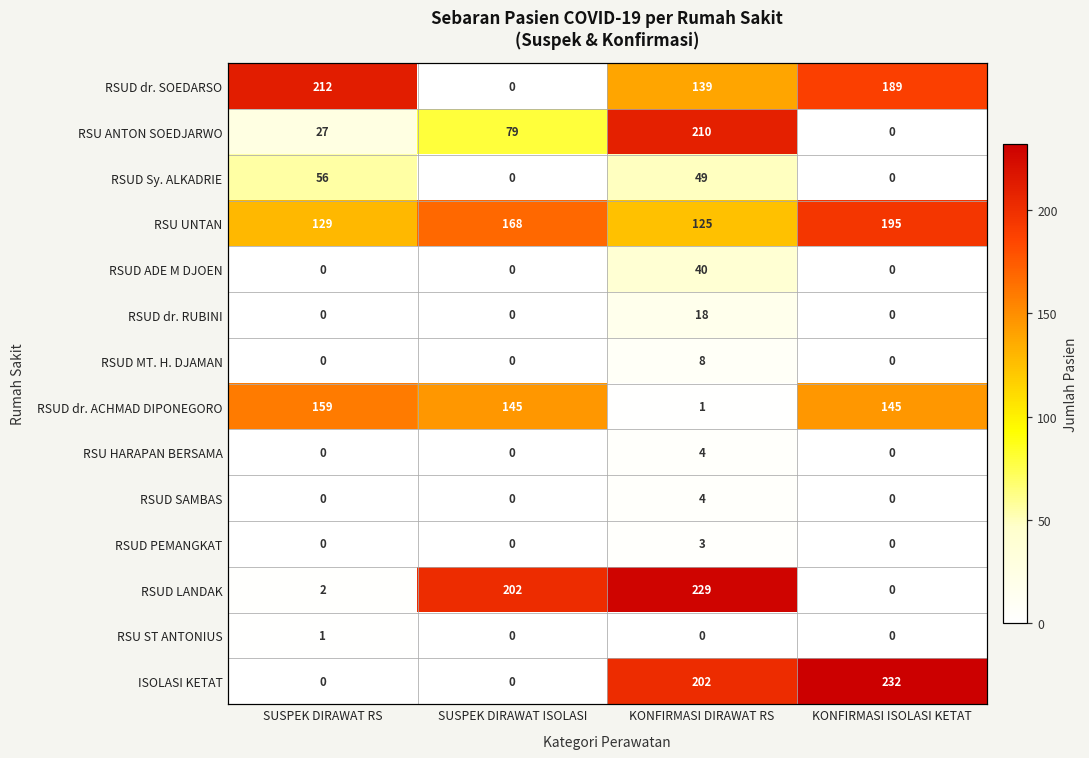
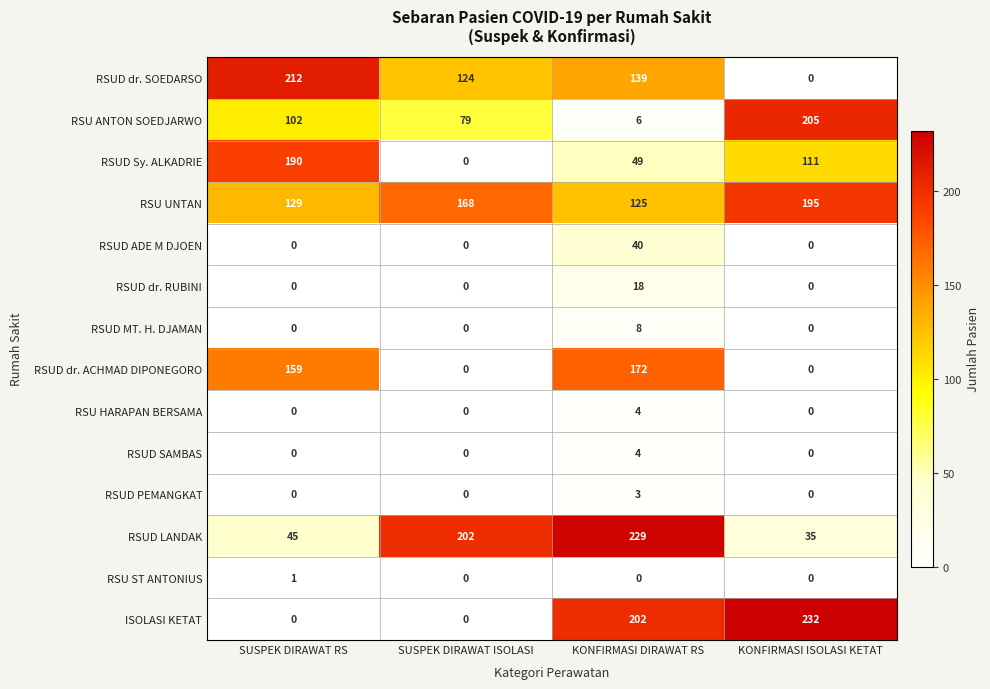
RSUD dr. SOEDARSO, SUSPEK DIRAWAT ISOLASI: 0 -> 124
RSUD dr. SOEDARSO, KONFIRMASI ISOLASI KETAT: 189 -> 0
RSU ANTON SOEDJARWO, SUSPEK DIRAWAT RS: 27 -> 102
RSU ANTON SOEDJARWO, KONFIRMASI DIRAWAT RS: 210 -> 6
RSU ANTON SOEDJARWO, KONFIRMASI ISOLASI KETAT: 0 -> 205
RSUD Sy. ALKADRIE, SUSPEK DIRAWAT RS: 56 -> 190
RSUD Sy. ALKADRIE, KONFIRMASI ISOLASI KETAT: 0 -> 111
RSUD dr. ACHMAD DIPONEGORO, SUSPEK DIRAWAT ISOLASI: 145 -> 0
RSUD dr. ACHMAD DIPONEGORO, KONFIRMASI DIRAWAT RS: 1 -> 172
RSUD dr. ACHMAD DIPONEGORO, KONFIRMASI ISOLASI KETAT: 145 -> 0
RSUD LANDAK, SUSPEK DIRAWAT RS: 2 -> 45
RSUD LANDAK, KONFIRMASI ISOLASI KETAT: 0 -> 35
